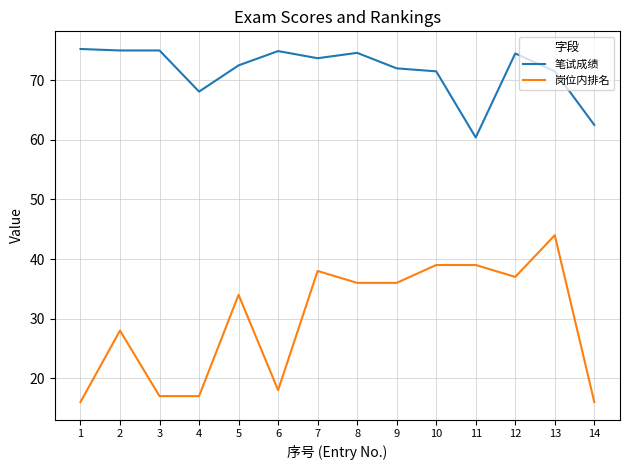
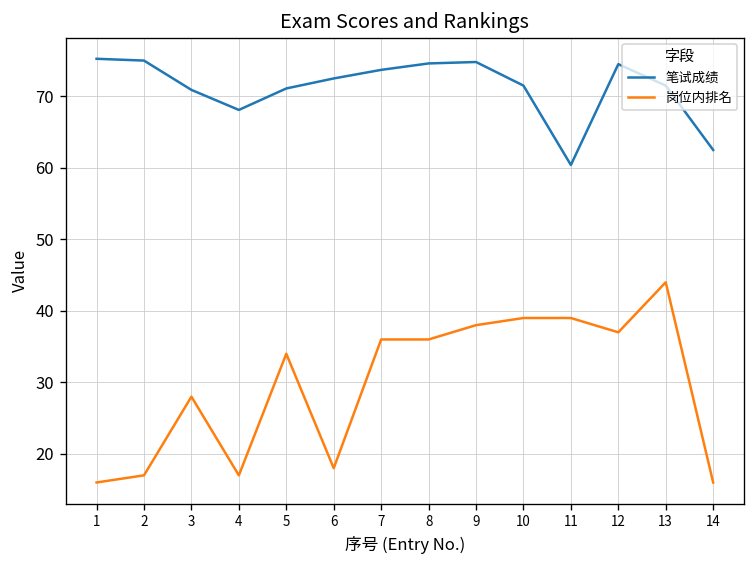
岗位内排名, 2: 28 -> 17
笔试成绩, 3: 75 -> 71
岗位内排名, 3: 17 -> 28
笔试成绩, 5: 73 -> 71
笔试成绩, 6: 75 -> 73
岗位内排名, 7: 38 -> 36
笔试成绩, 9: 72 -> 75
岗位内排名, 9: 36 -> 38
